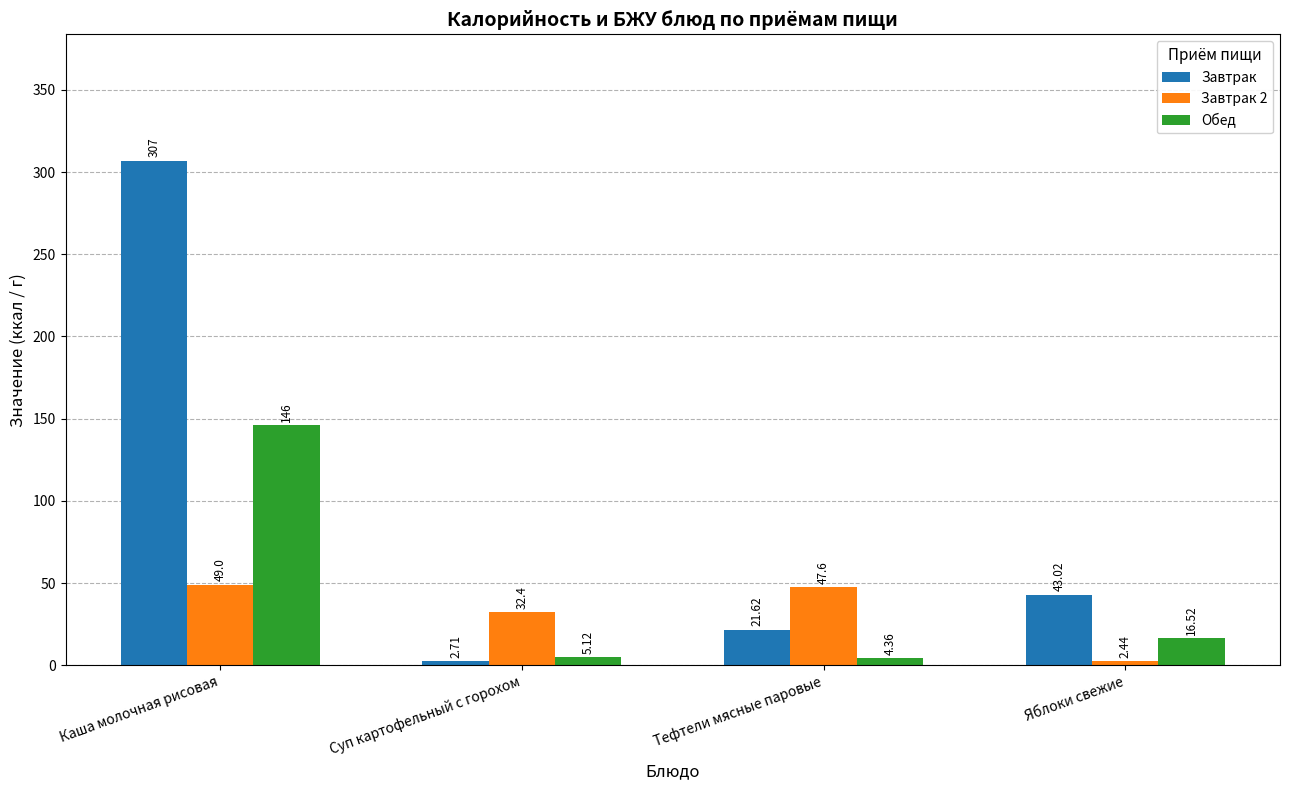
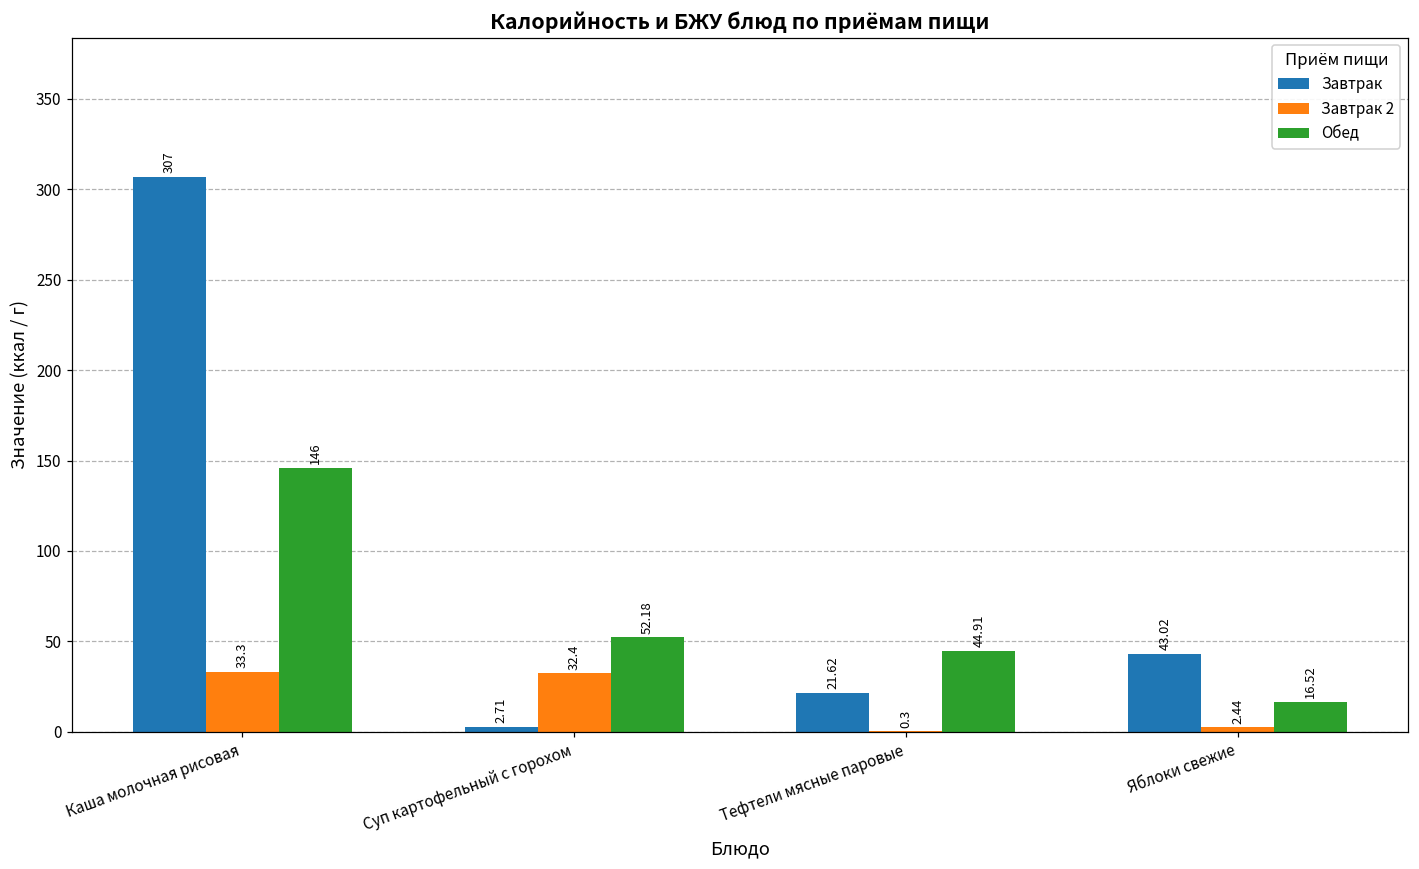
Завтрак 2, Каша молочная рисовая: 49.0 -> 33.3
Обед, Суп картофельный с горохом: 5.12 -> 52.18
Завтрак 2, Тефтели мясные паровые: 47.6 -> 0.3
Обед, Тефтели мясные паровые: 4.36 -> 44.91
